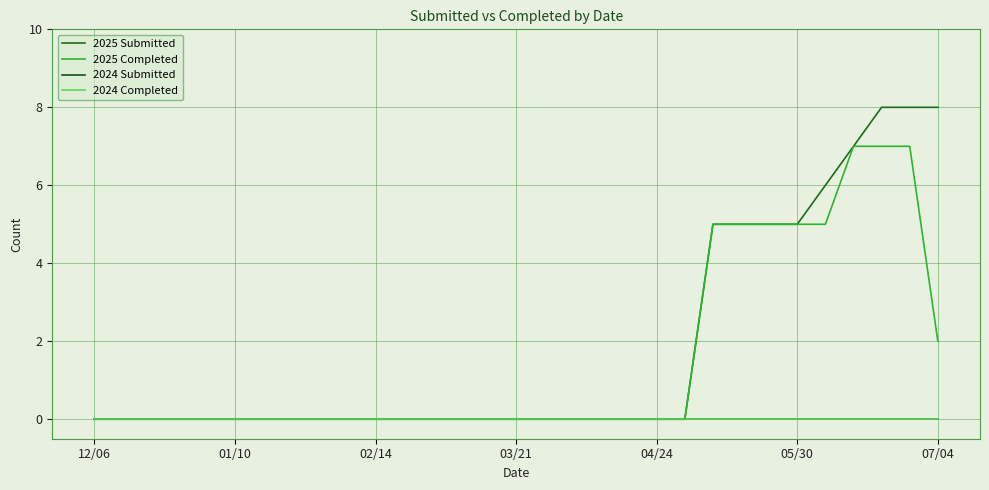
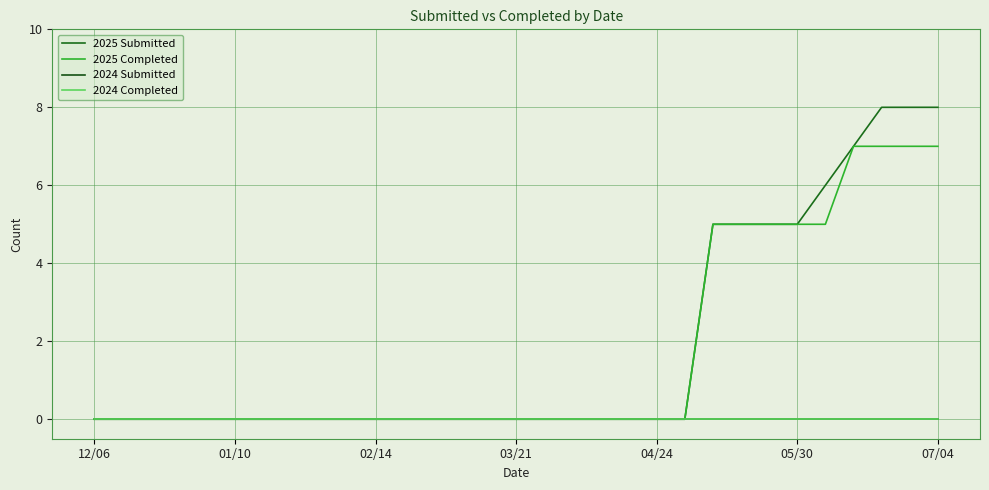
2025 Completed, 07/04: 2 -> 7
